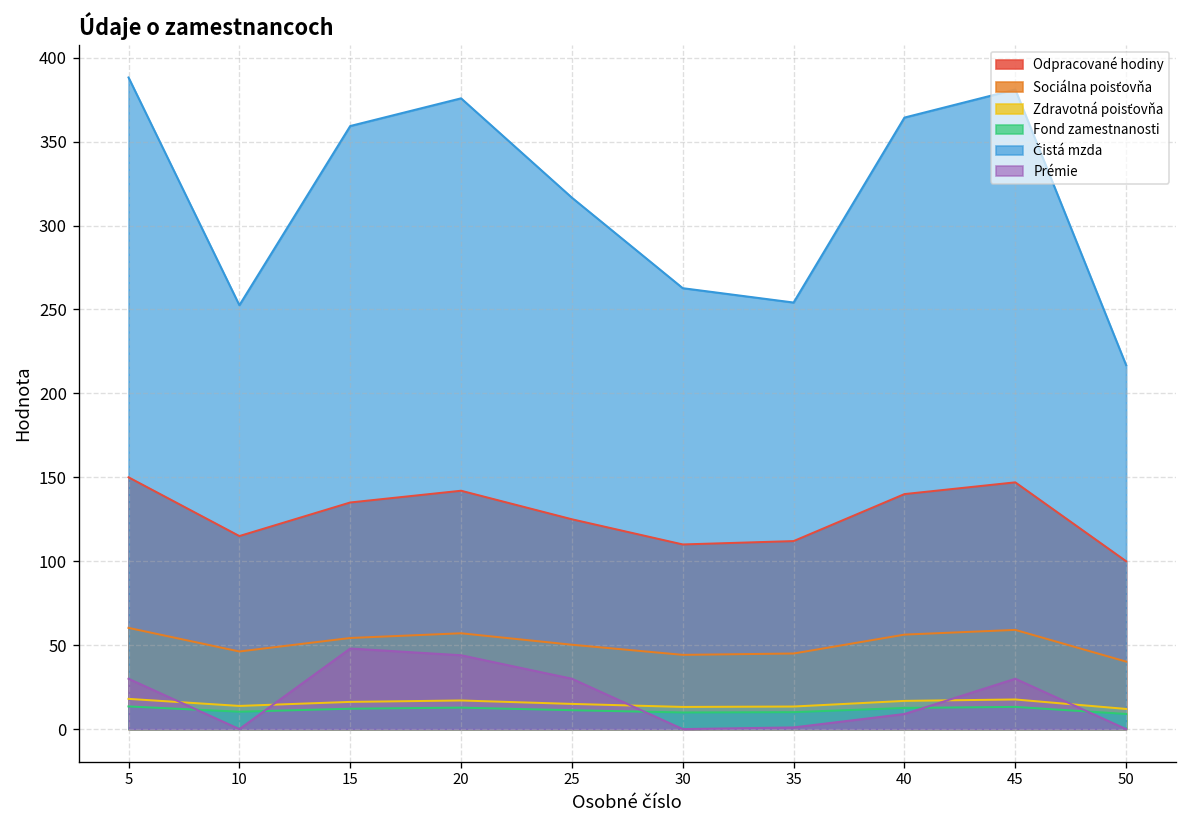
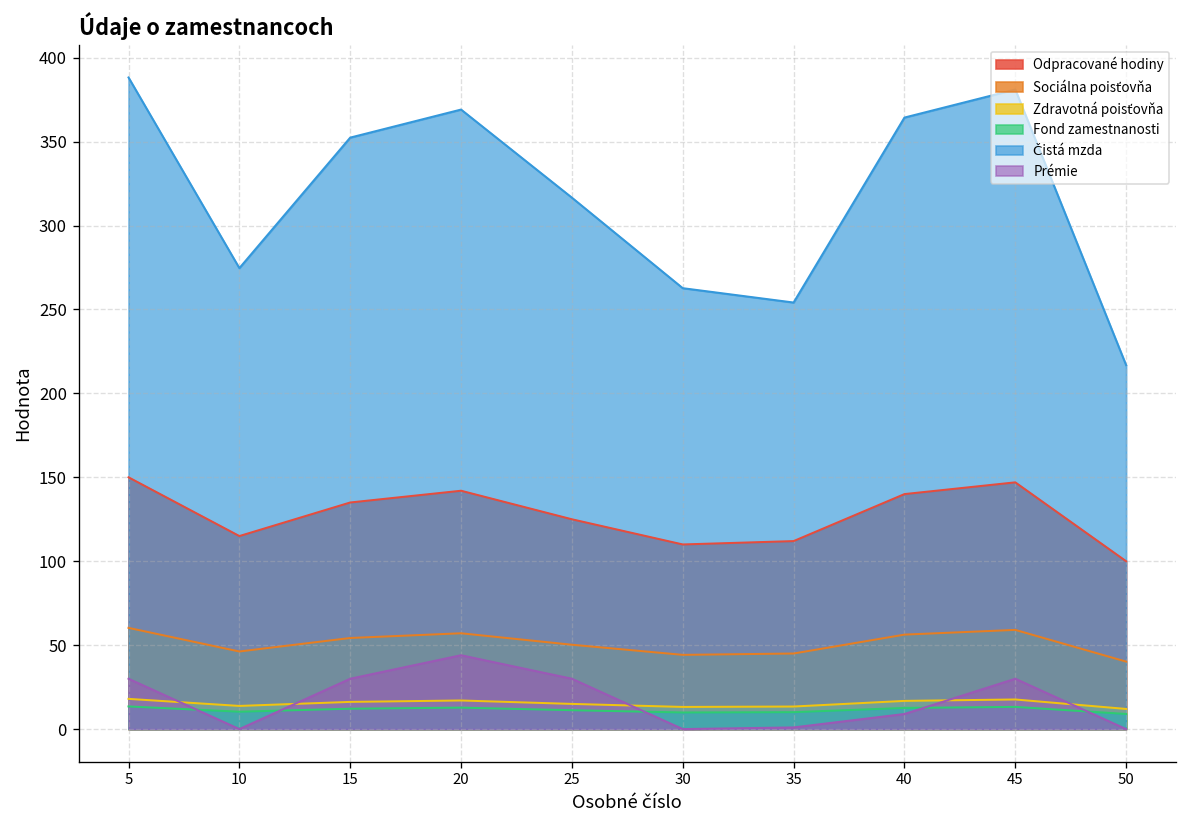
Čistá mzda, 10: 253 -> 275
Čistá mzda, 15: 359 -> 352
Prémie, 15: 48 -> 30
Čistá mzda, 20: 376 -> 369
